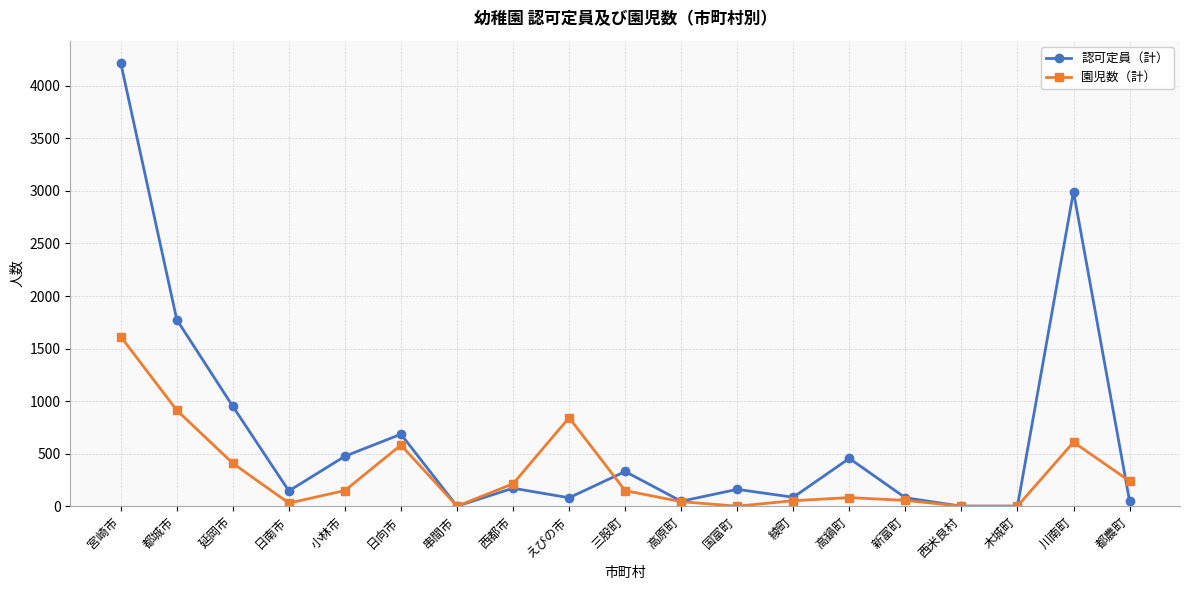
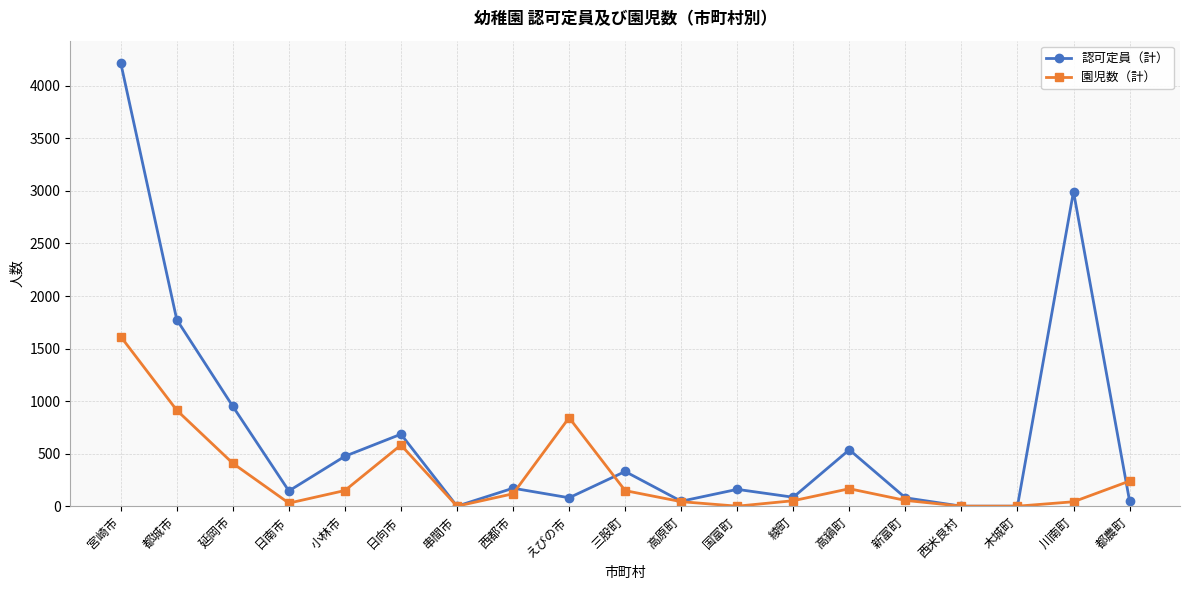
園児数（計）, 西都市: 210 -> 120
認可定員（計）, 高鍋町: 460 -> 540
園児数（計）, 高鍋町: 80 -> 170
園児数（計）, 川南町: 610 -> 40
